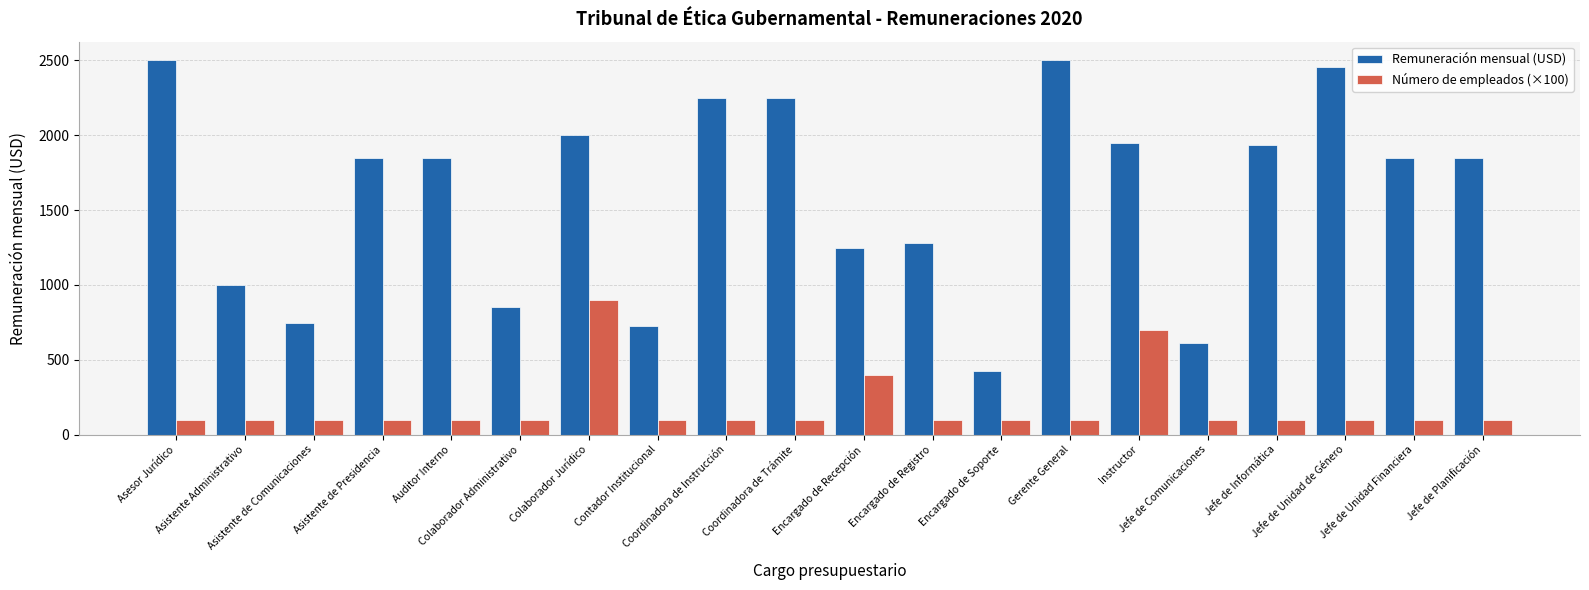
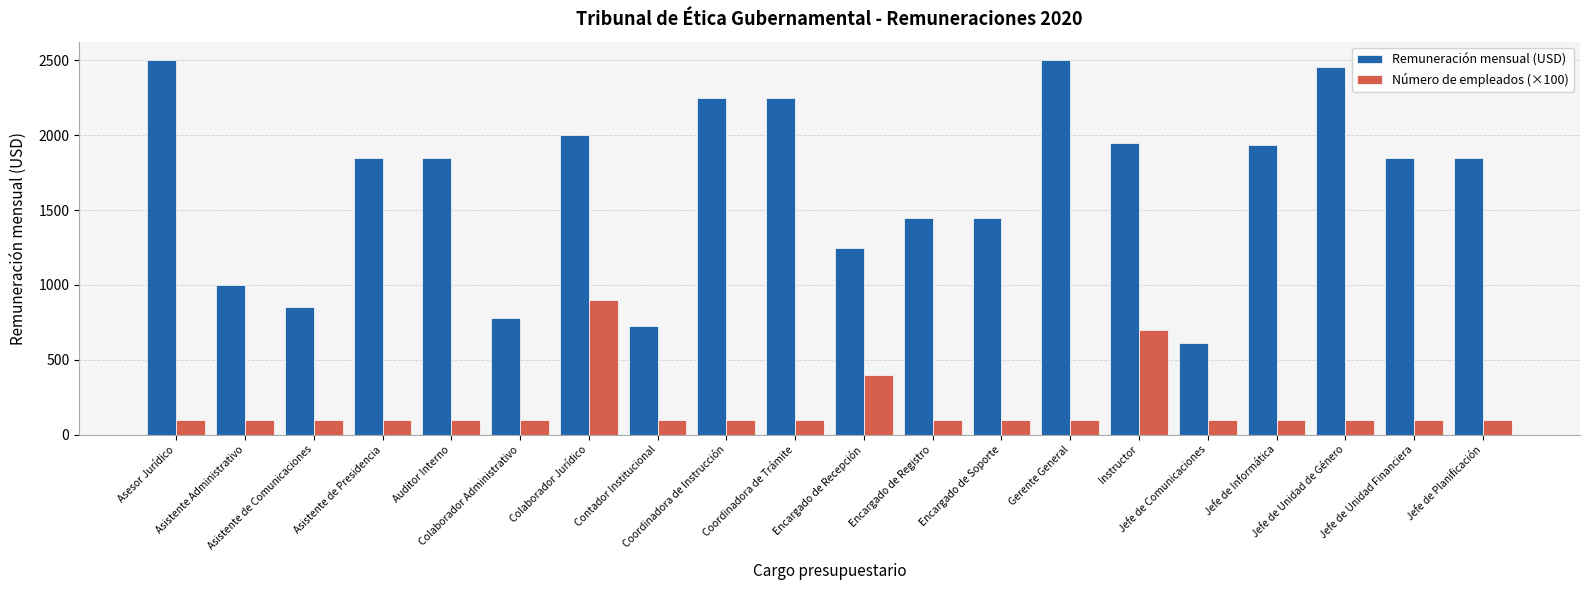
Remuneración mensual (USD), Asistente de Comunicaciones: 750 -> 850
Remuneración mensual (USD), Colaborador Administrativo: 850 -> 780
Remuneración mensual (USD), Encargado de Registro: 1280 -> 1450
Remuneración mensual (USD), Encargado de Soporte: 420 -> 1450
